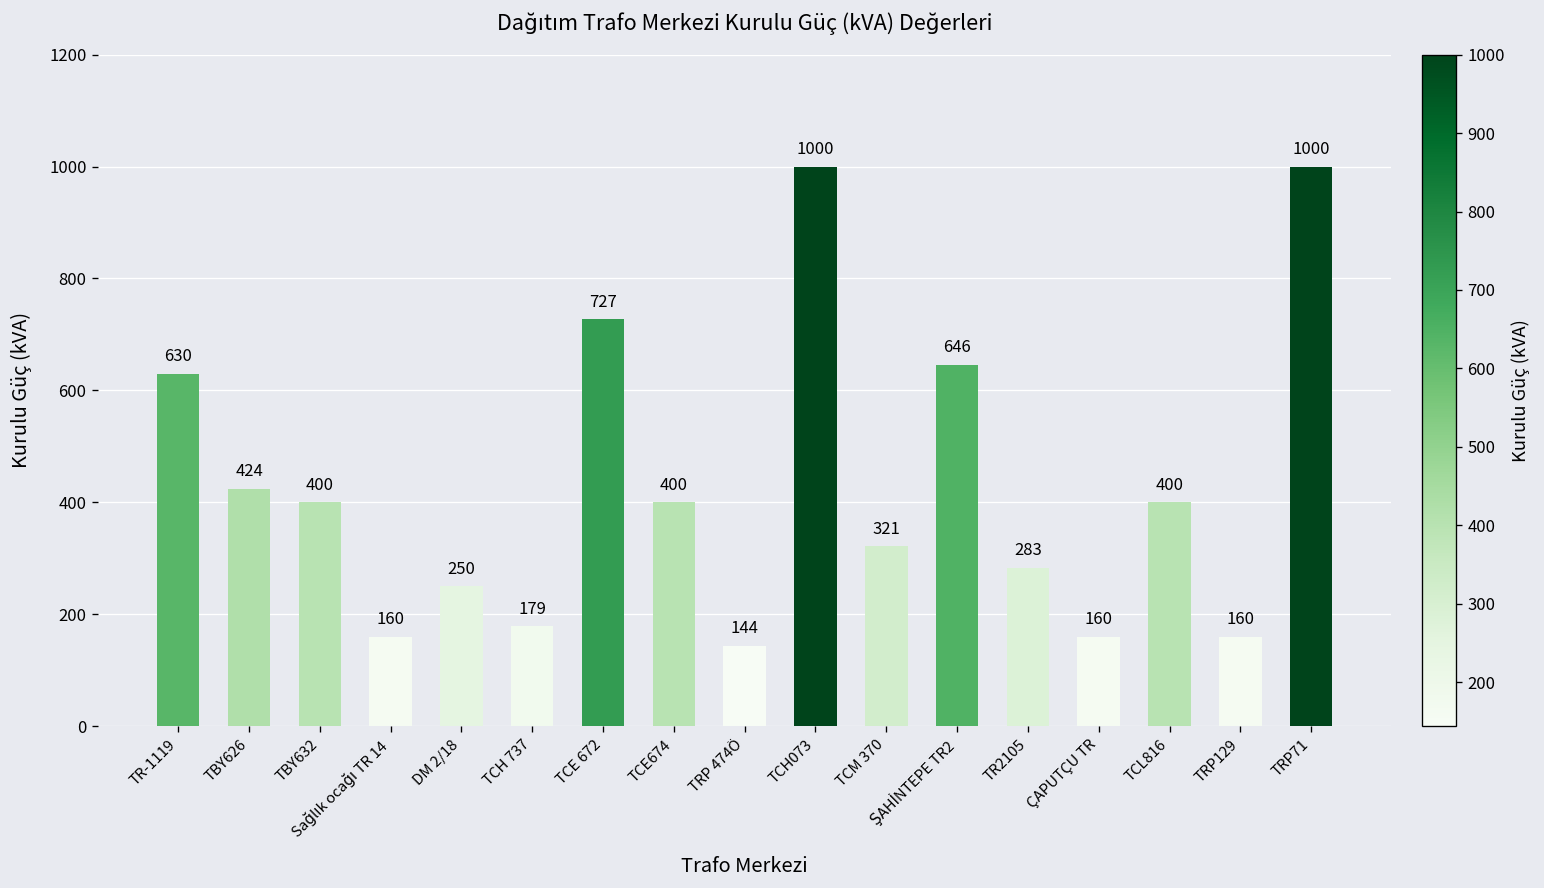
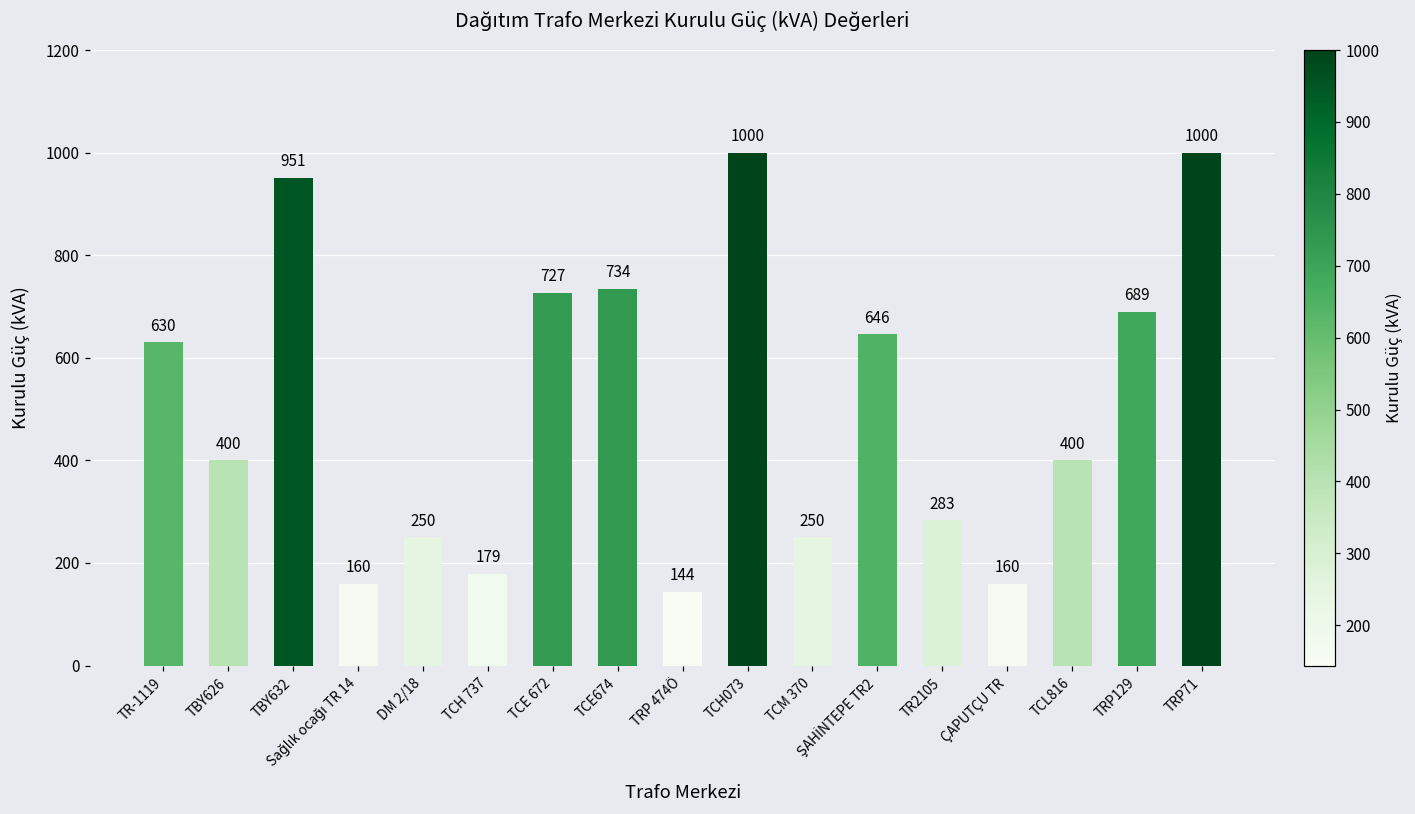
TBY626: 424 -> 400
TBY632: 400 -> 951
TCE674: 400 -> 734
TCM 370: 321 -> 250
TRP129: 160 -> 689
